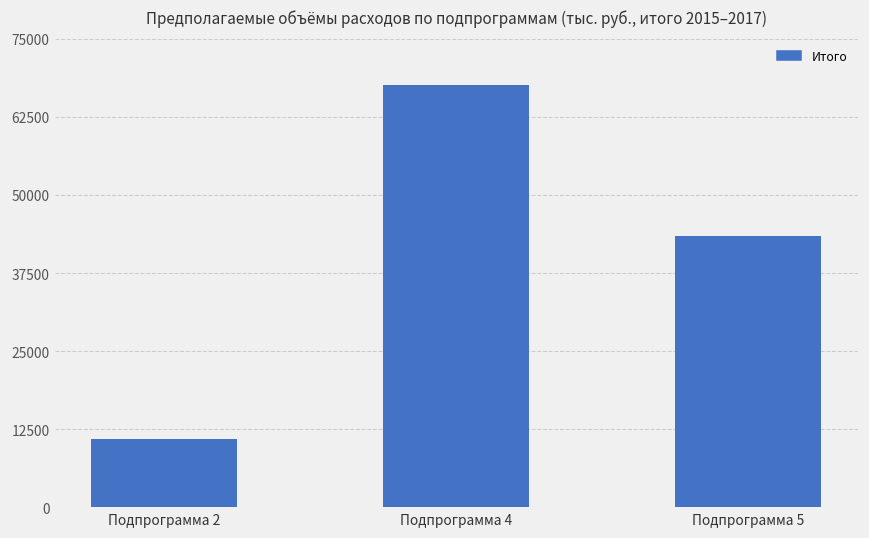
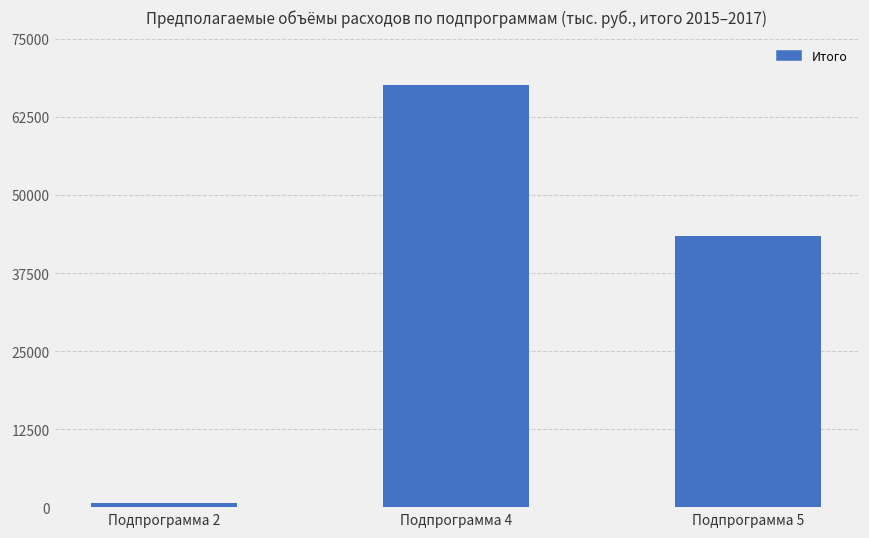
Подпрограмма 2: 11000 -> 1000
